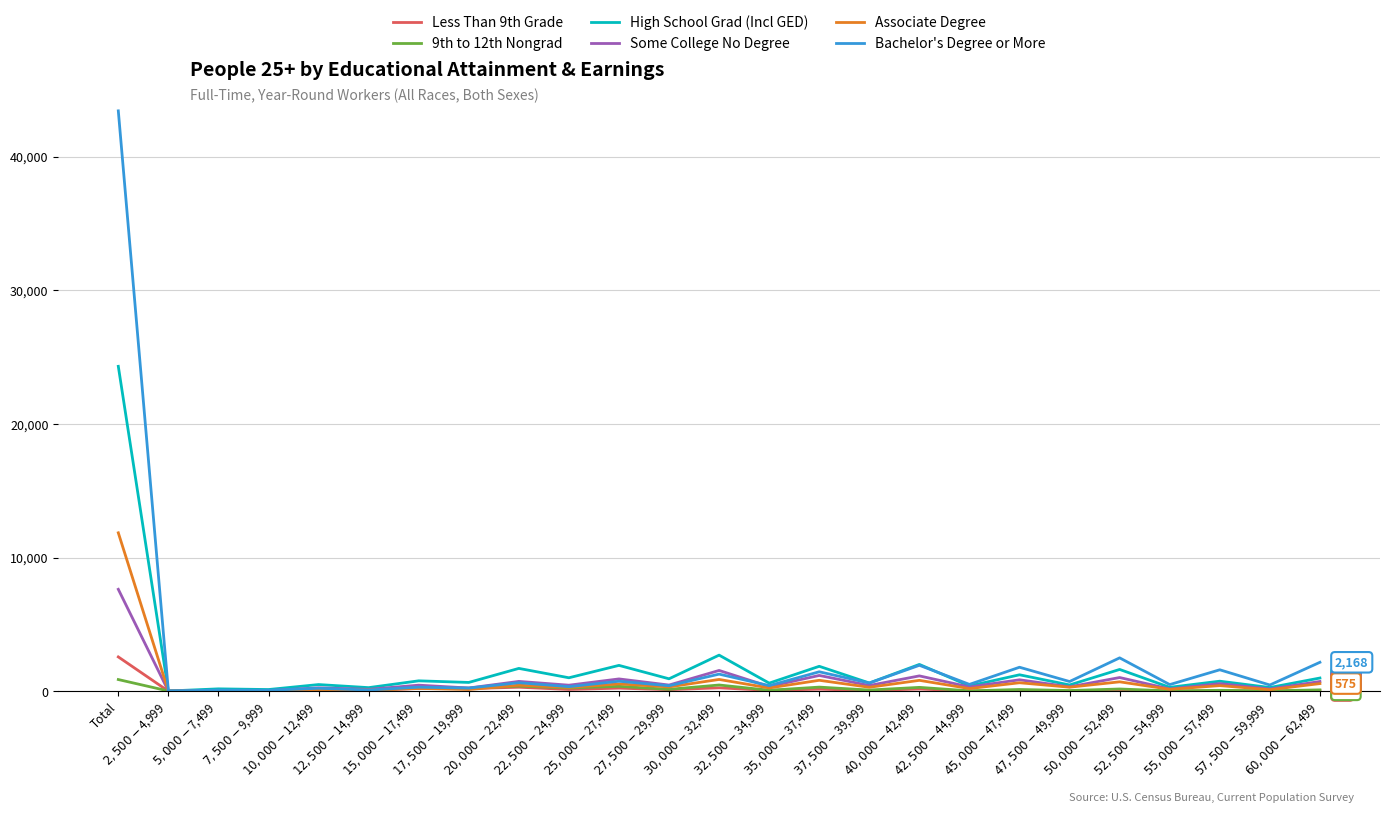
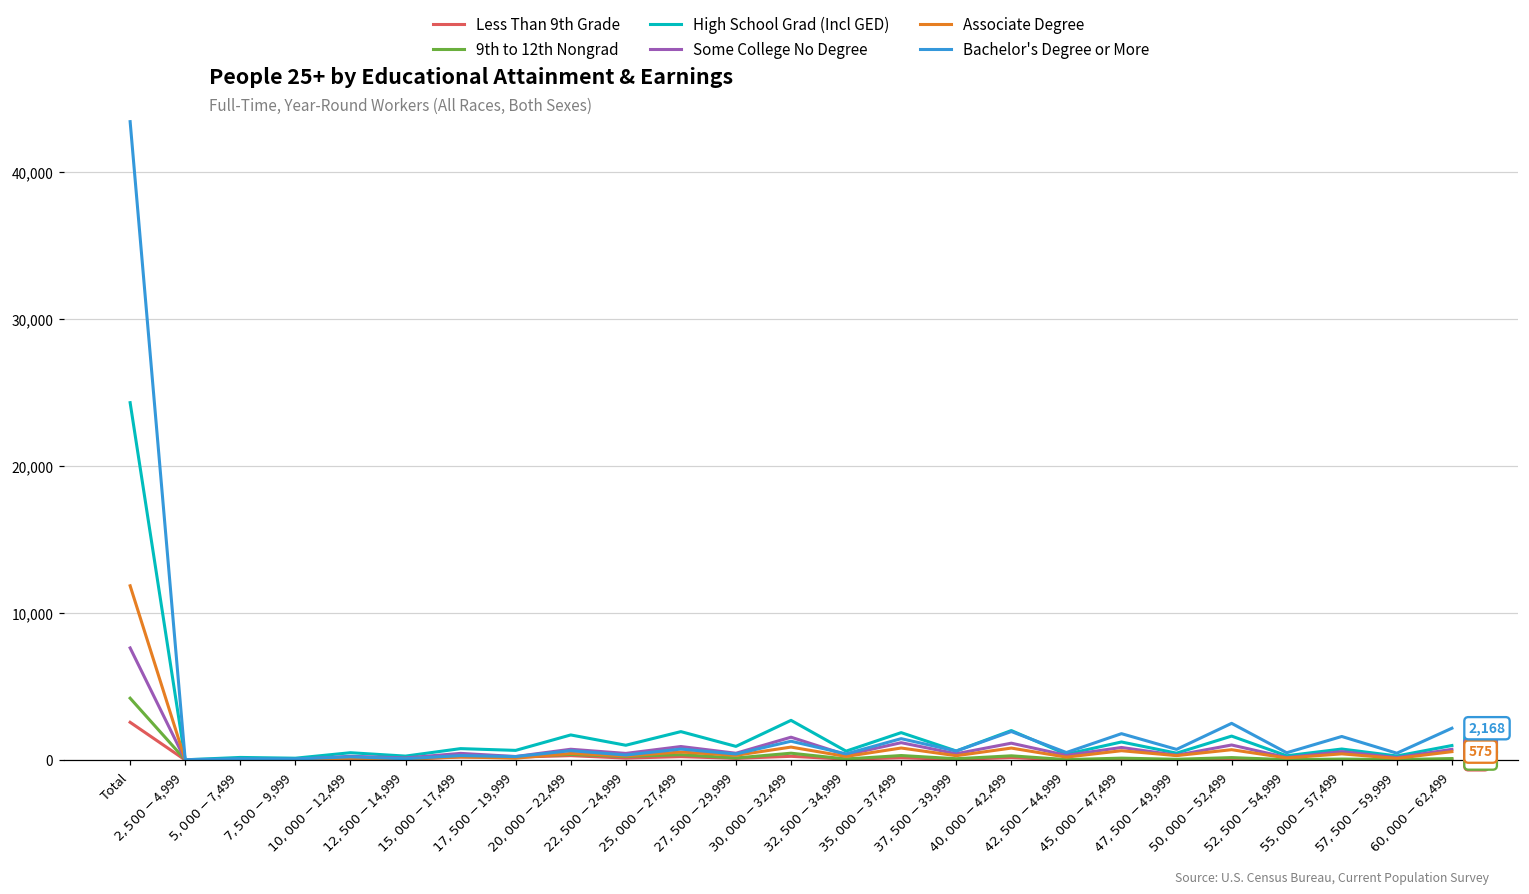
9th to 12th Nongrad, Total: 900 -> 4,200
